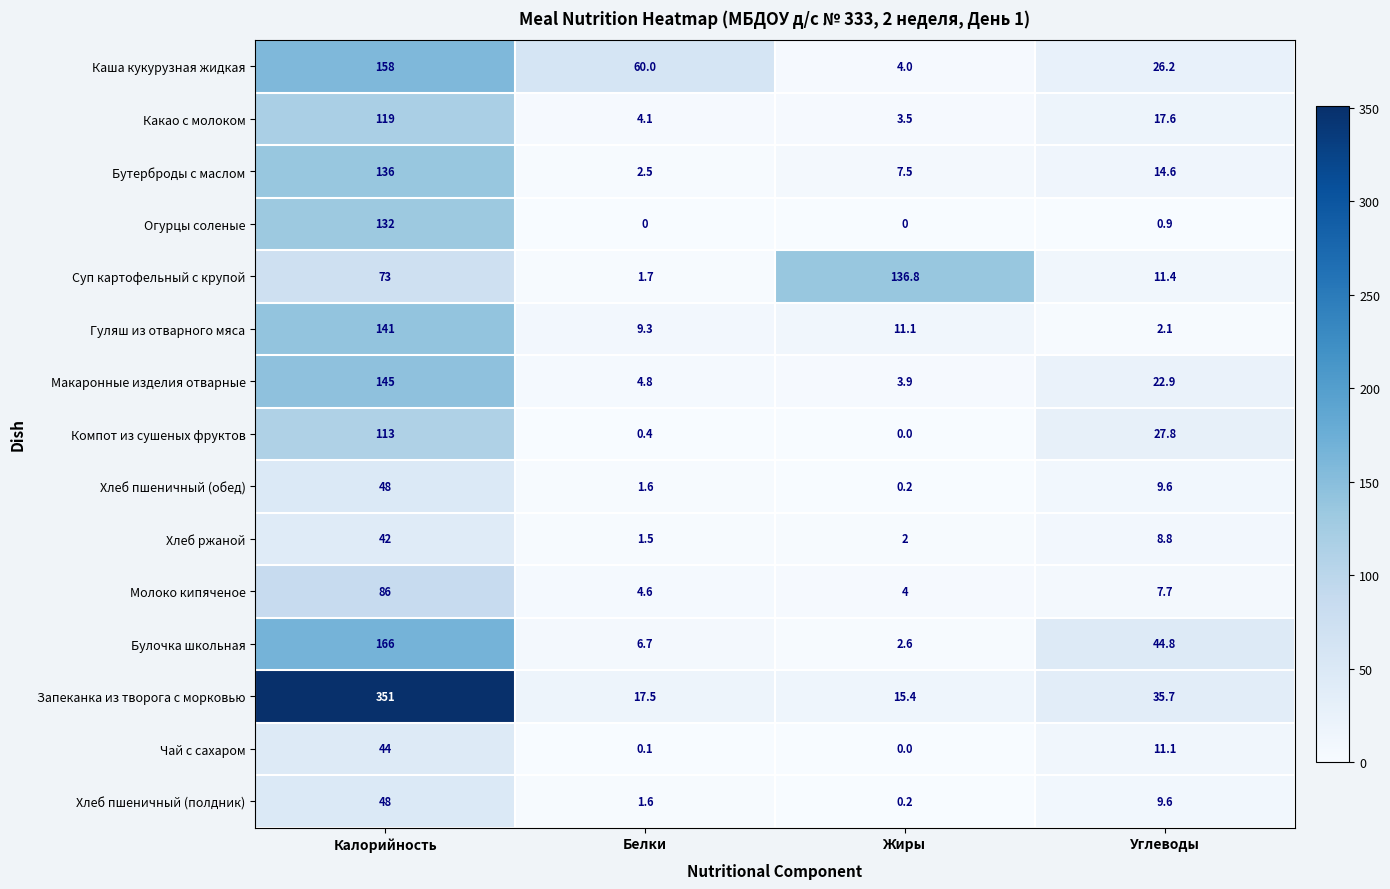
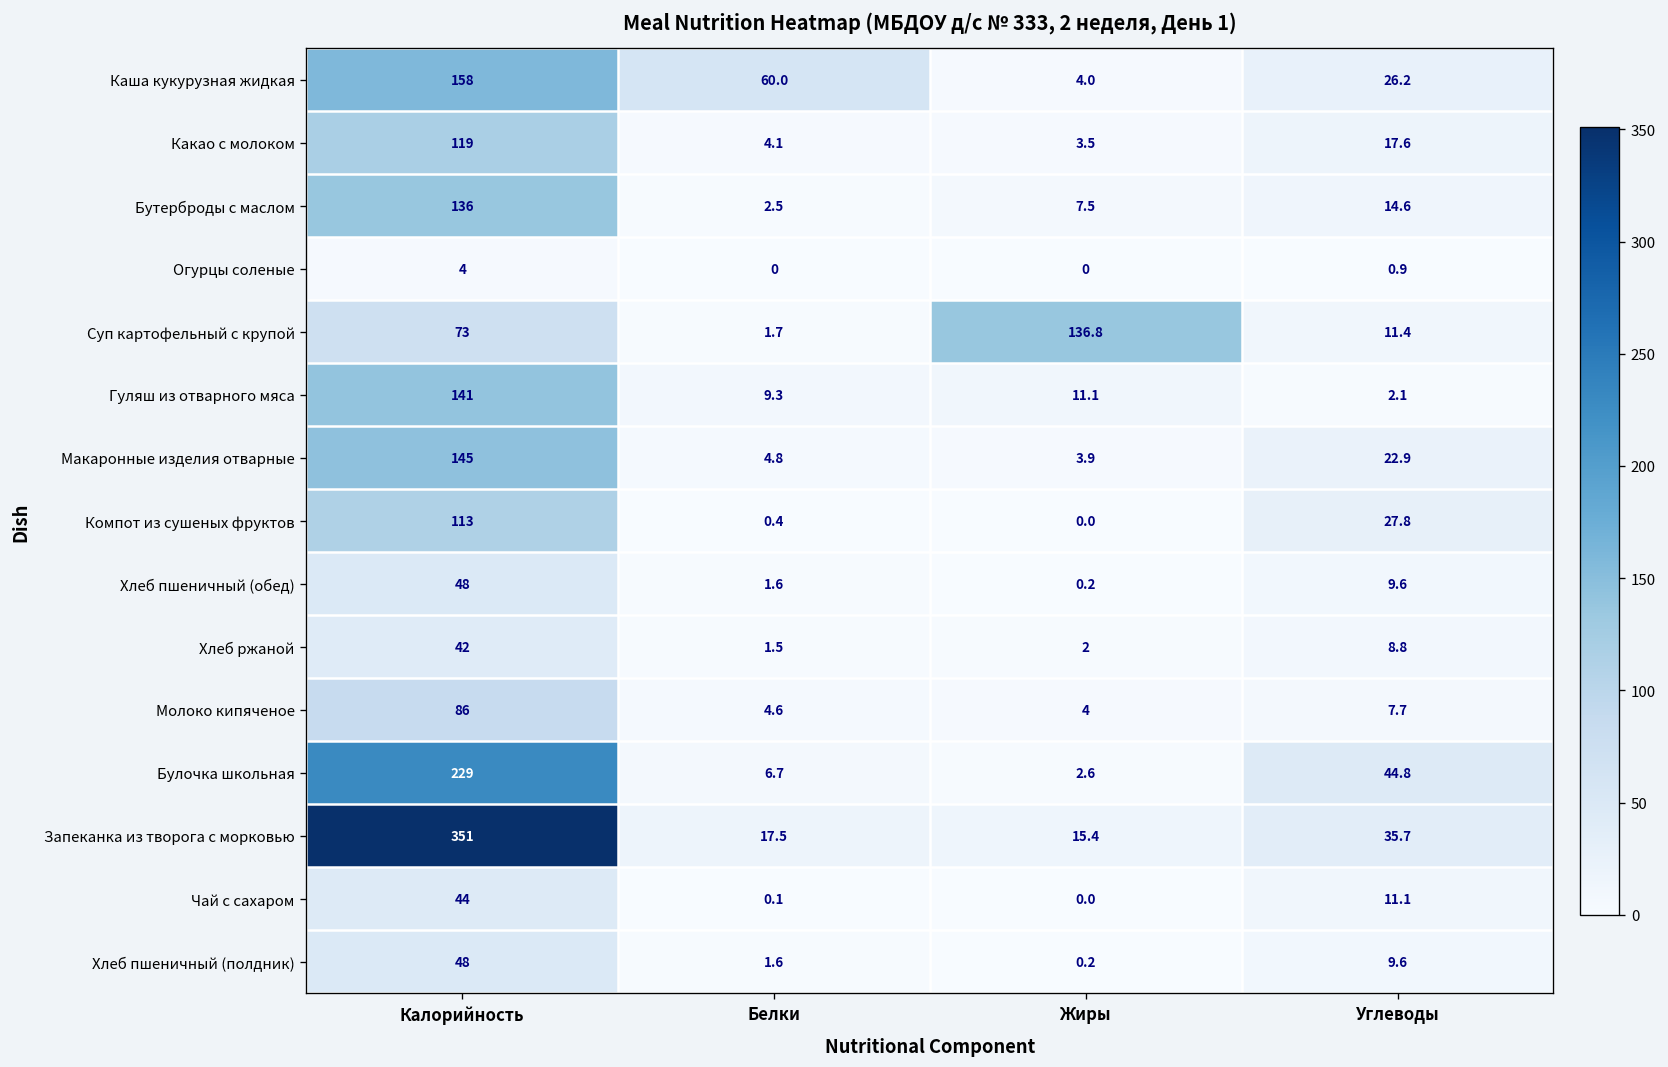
Огурцы соленые, Калорийность: 132 -> 4
Булочка школьная, Калорийность: 166 -> 229
